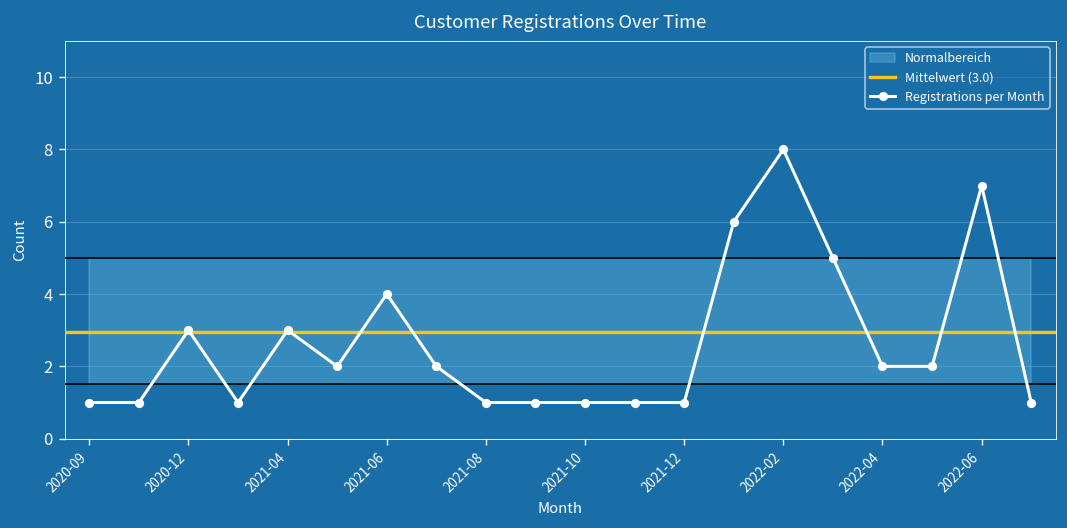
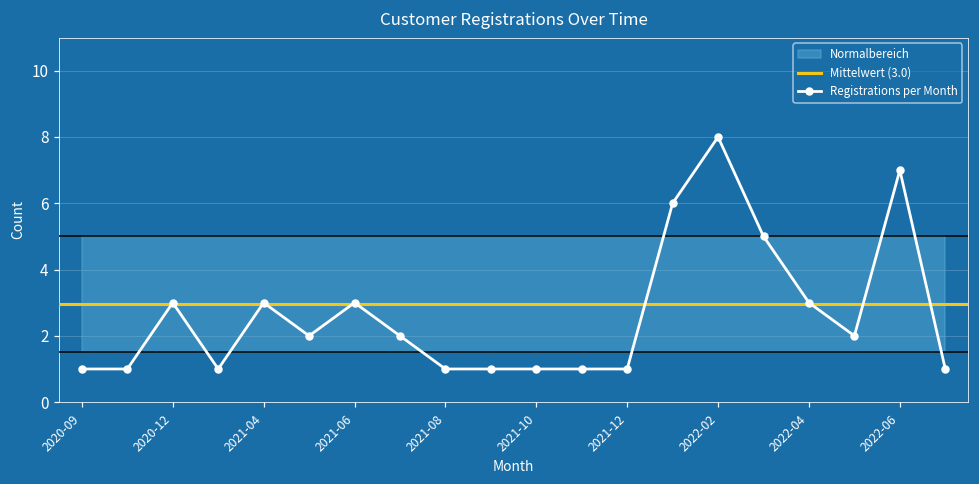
Registrations per Month, 2021-06: 4 -> 3
Registrations per Month, 2022-04: 2 -> 3
